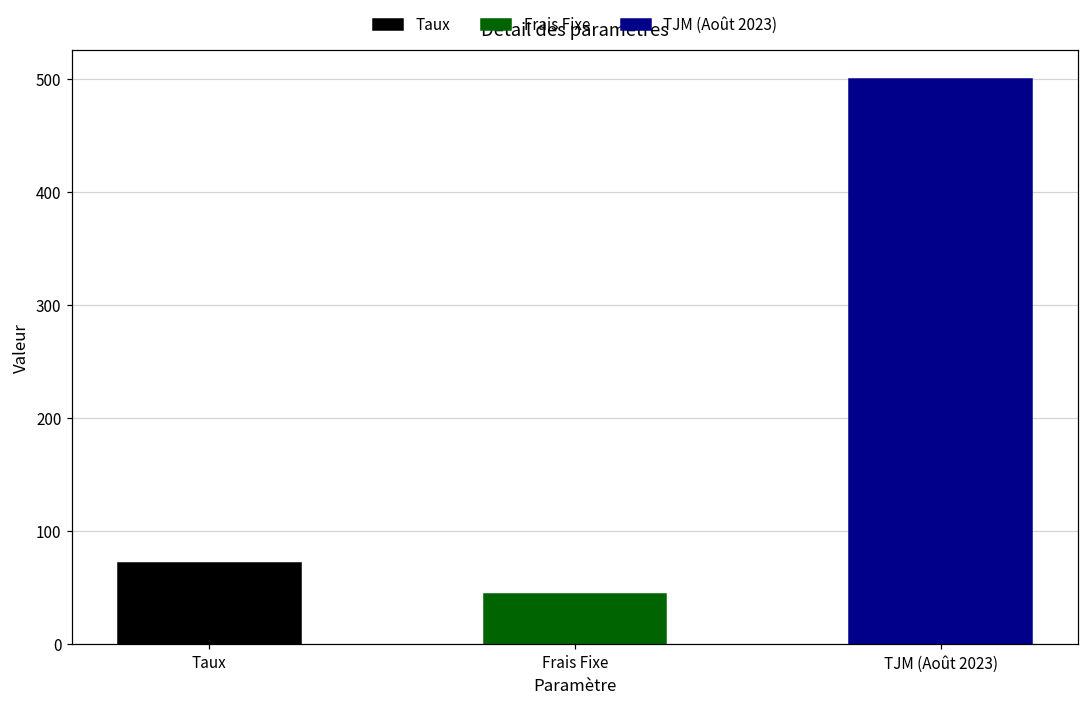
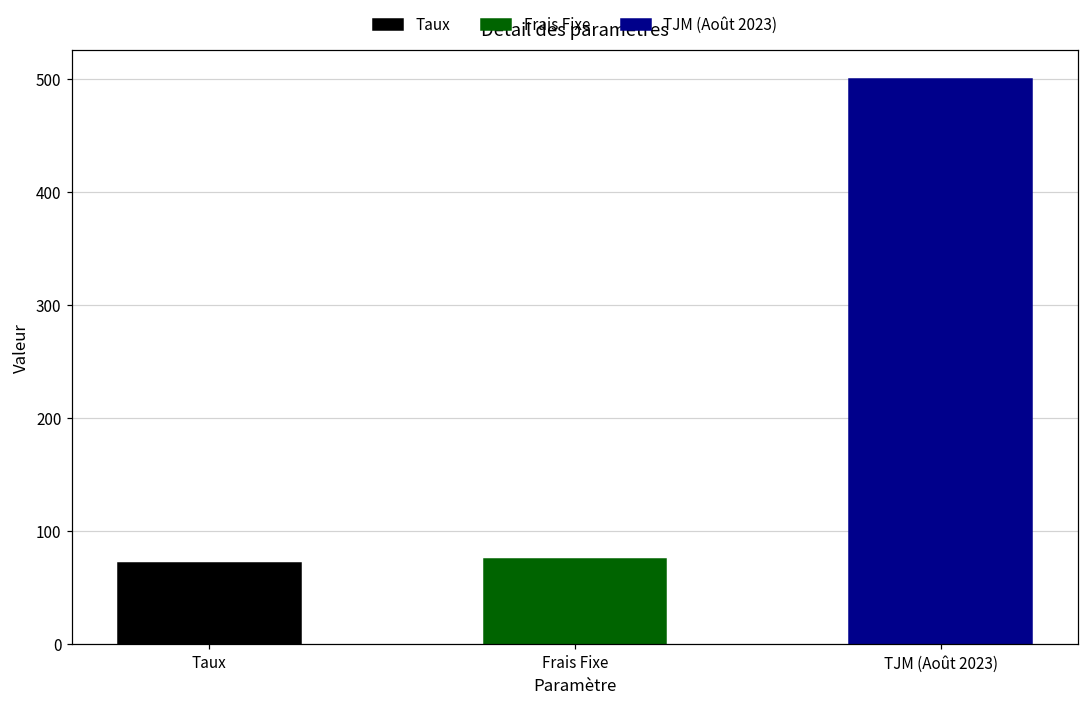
Frais Fixe: 44 -> 75
